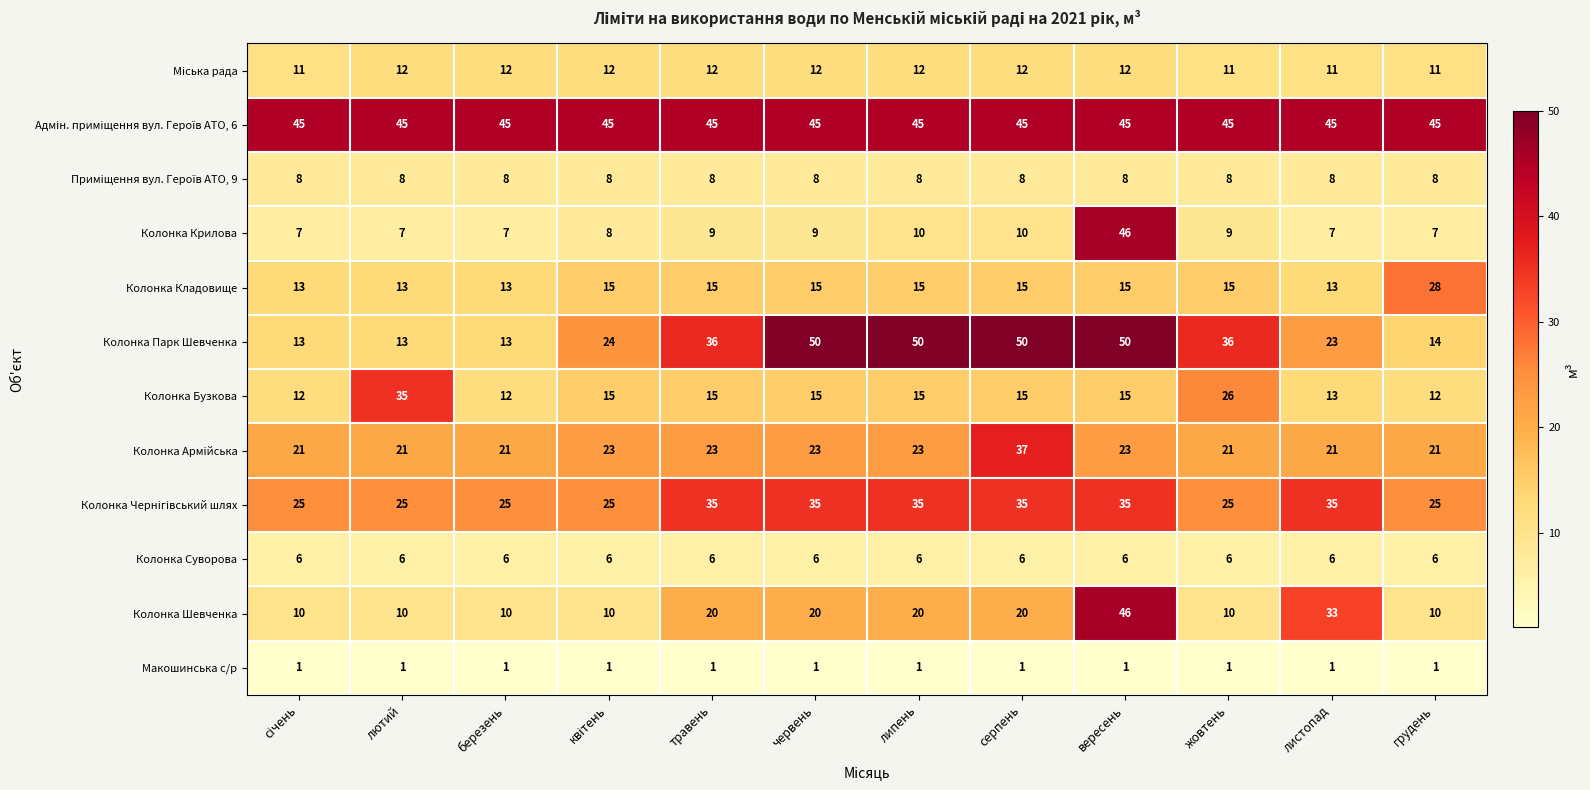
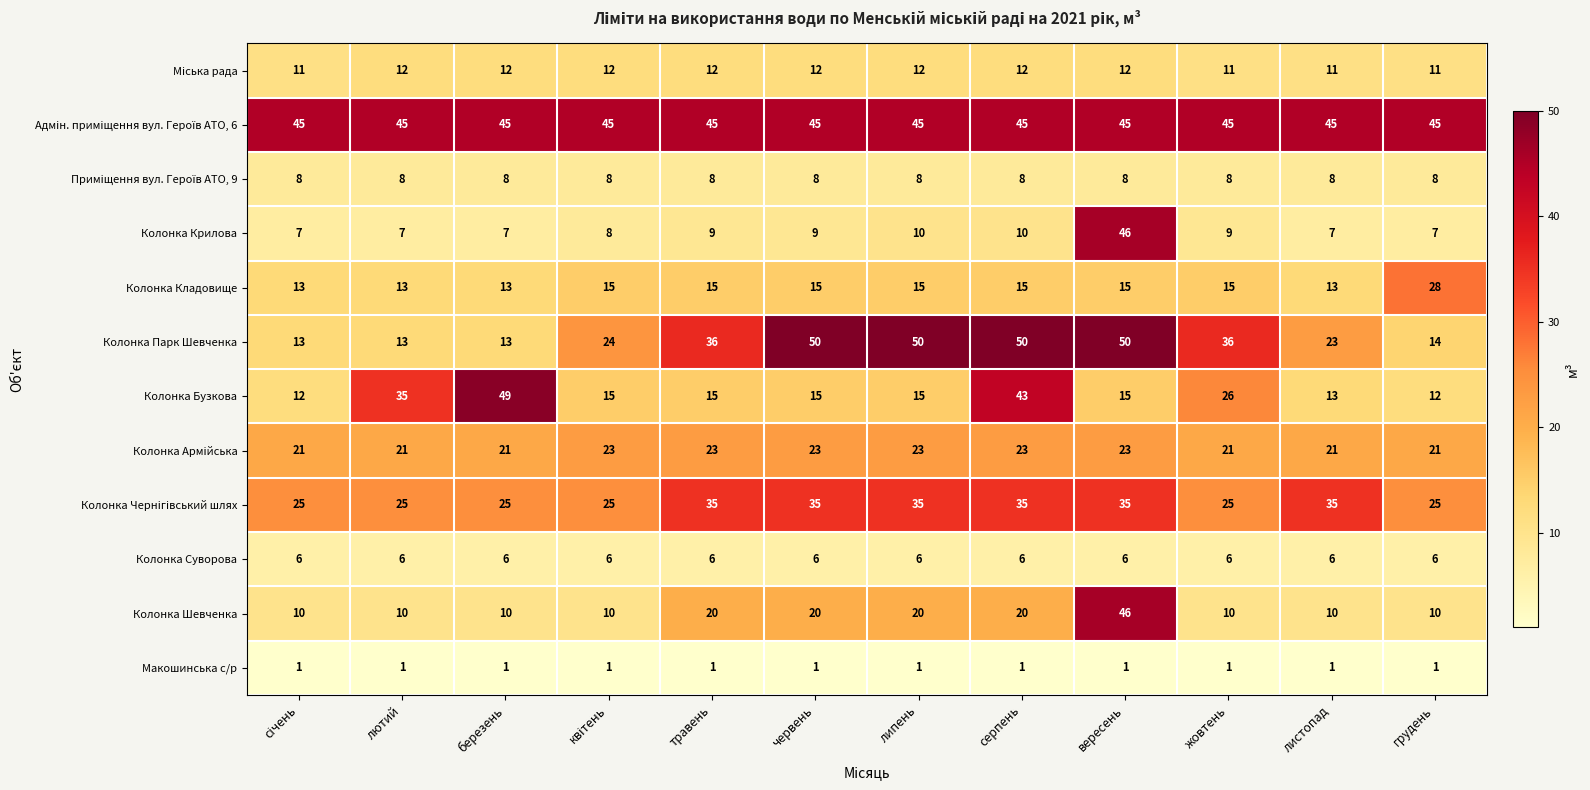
Колонка Бузкова, березень: 12 -> 49
Колонка Бузкова, серпень: 15 -> 43
Колонка Армійська, серпень: 37 -> 23
Колонка Шевченка, листопад: 33 -> 10
